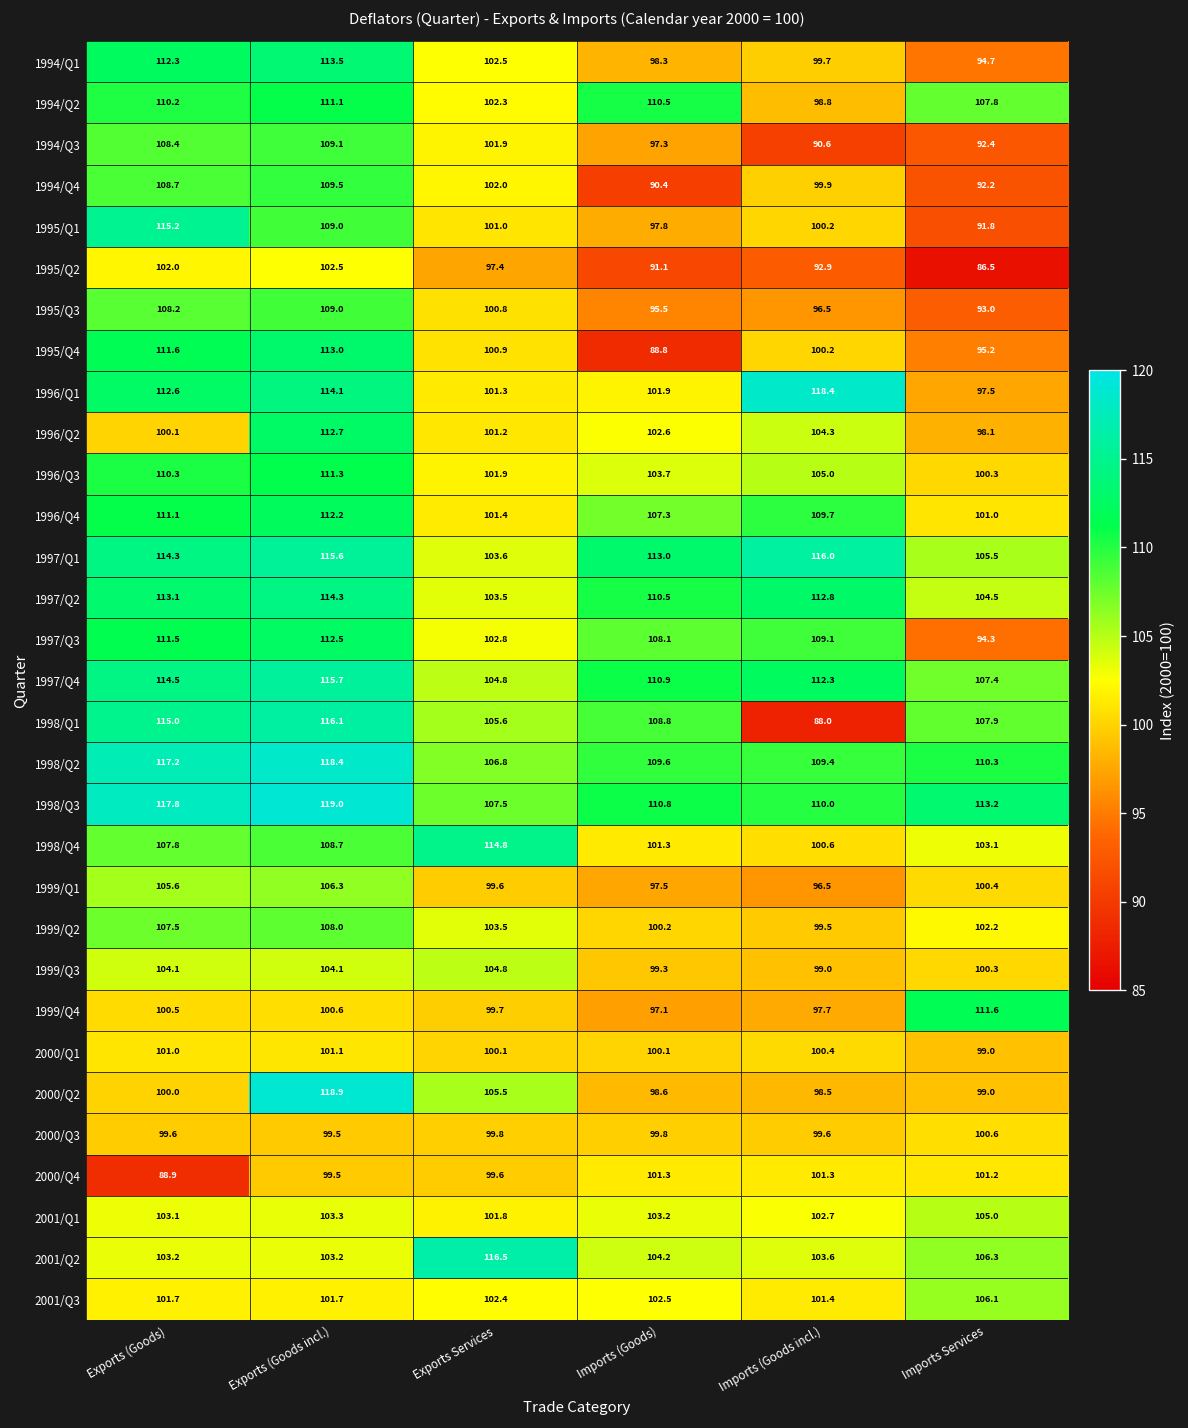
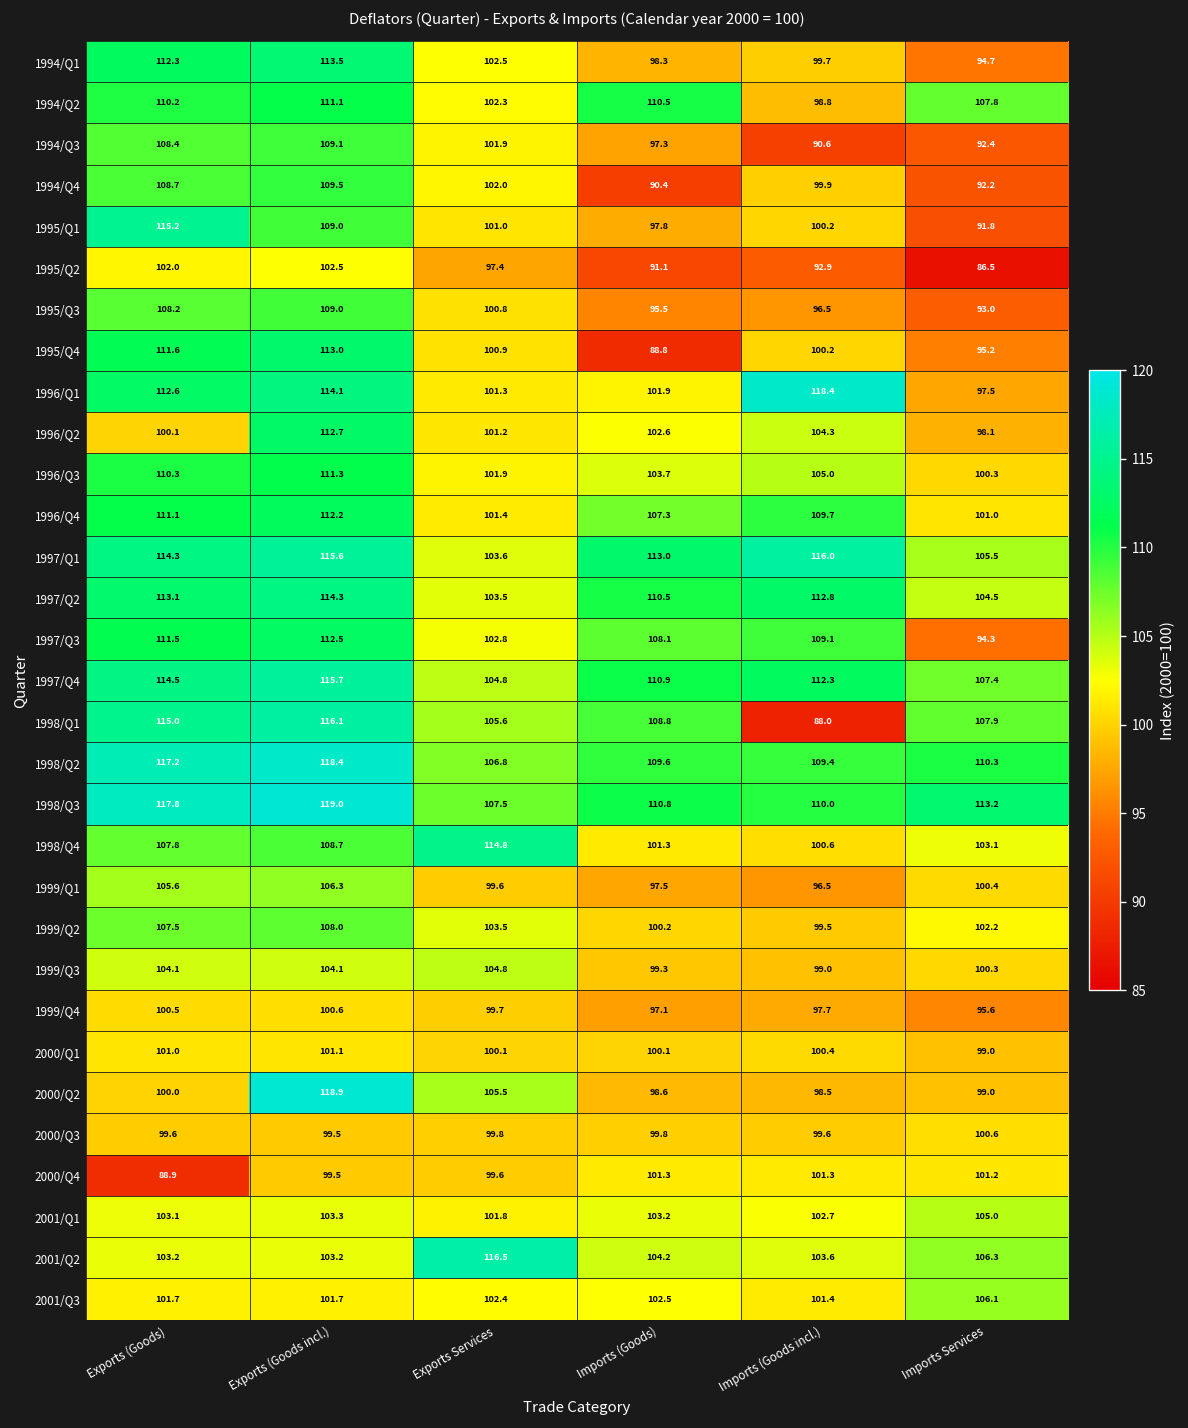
1999/Q4, Imports Services: 111.6 -> 95.6
